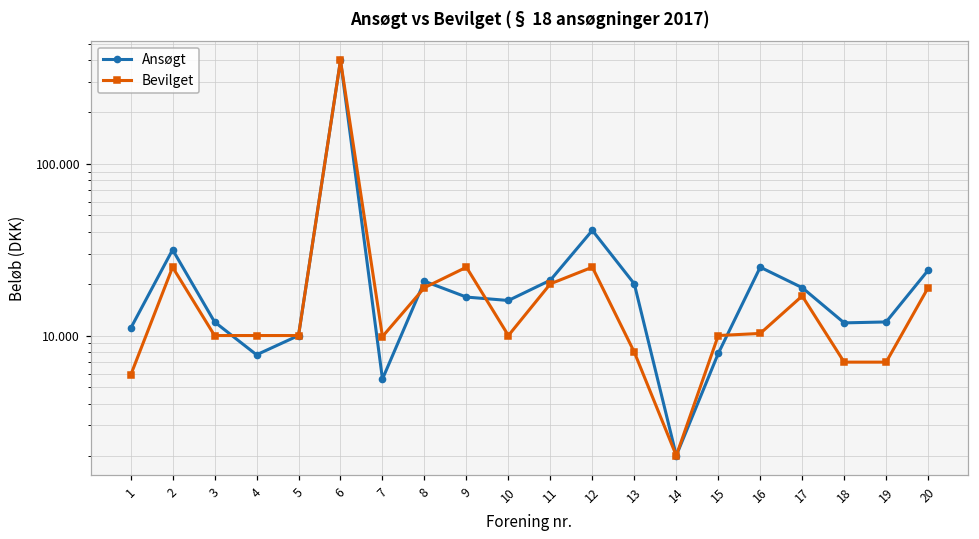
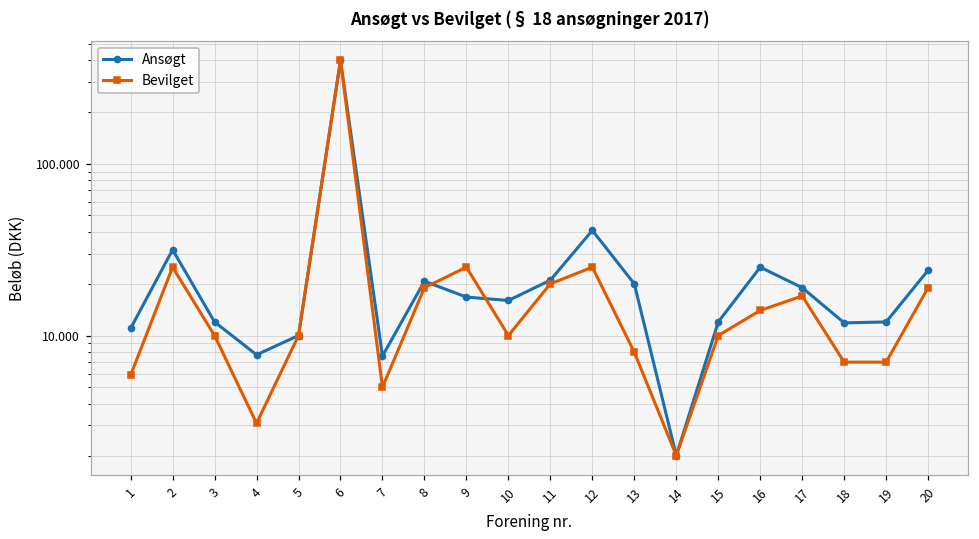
Bevilget, 4: 10 -> 3.1
Ansøgt, 7: 5.6 -> 8
Bevilget, 7: 10 -> 5.0
Ansøgt, 15: 8 -> 12
Bevilget, 16: 10 -> 14
